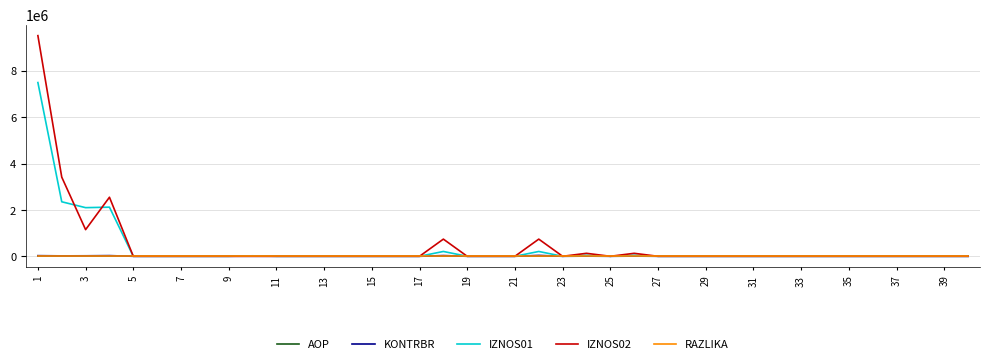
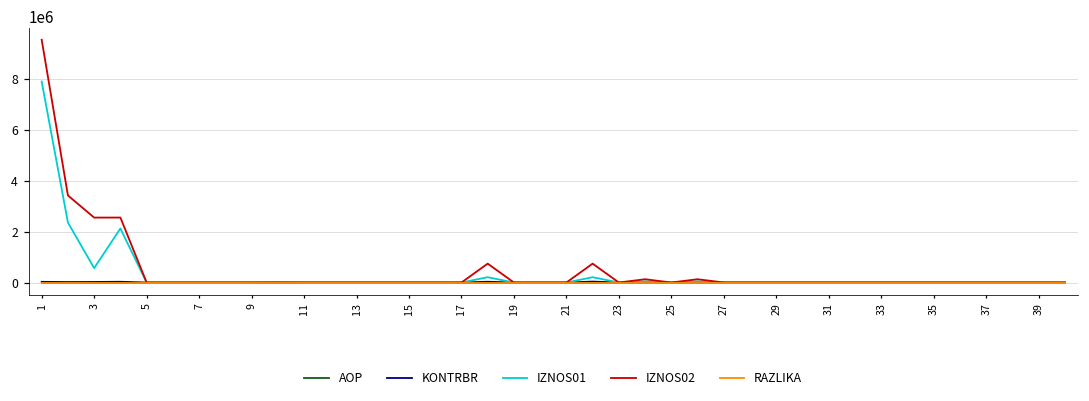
IZNOS01, 1: 7500000 -> 7900000
IZNOS01, 3: 2100000 -> 600000
IZNOS02, 3: 1200000 -> 2500000
